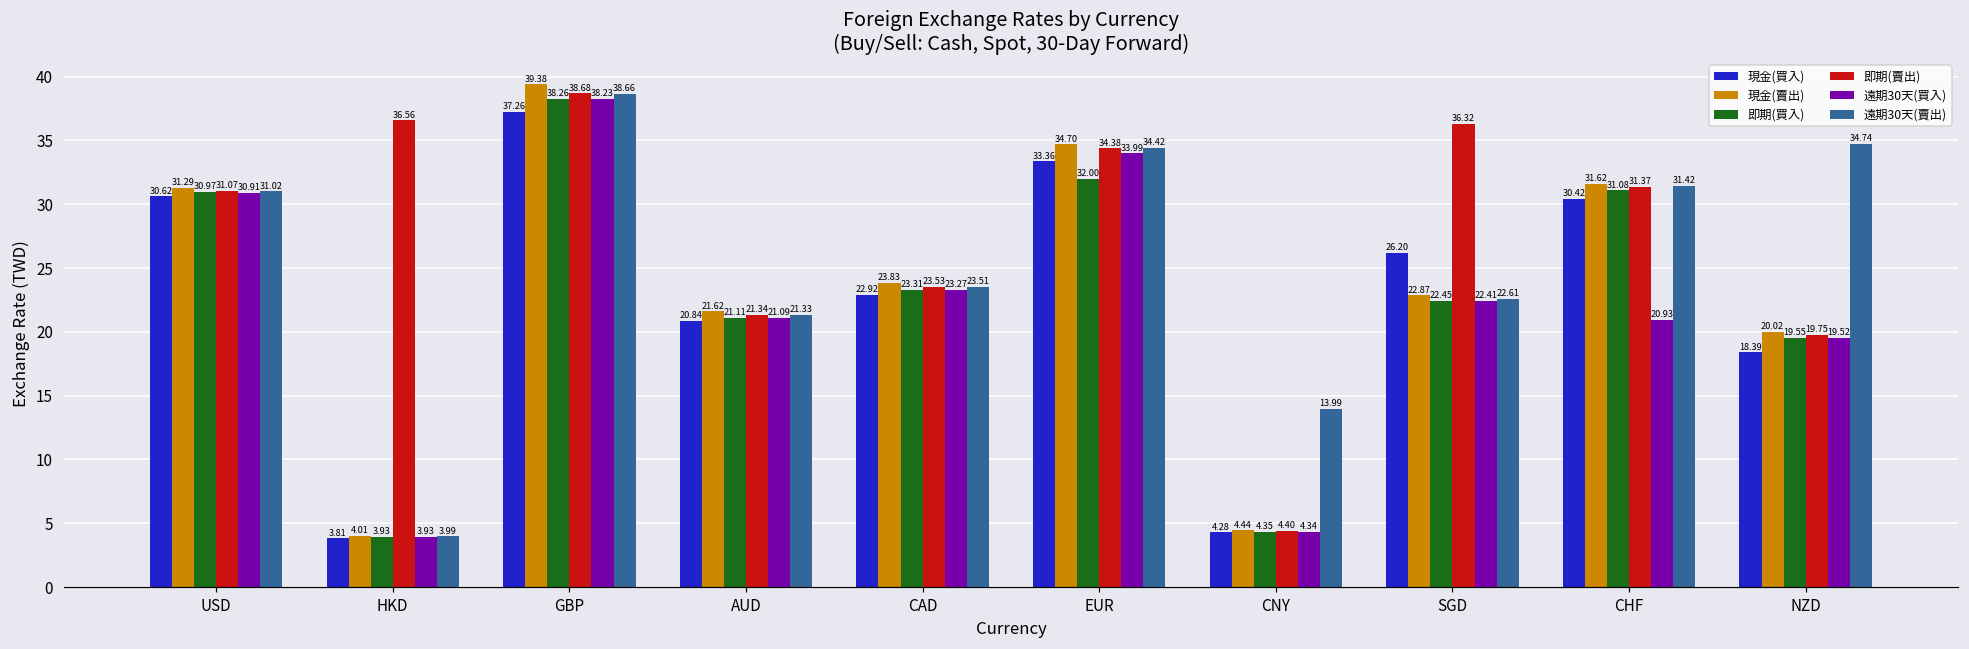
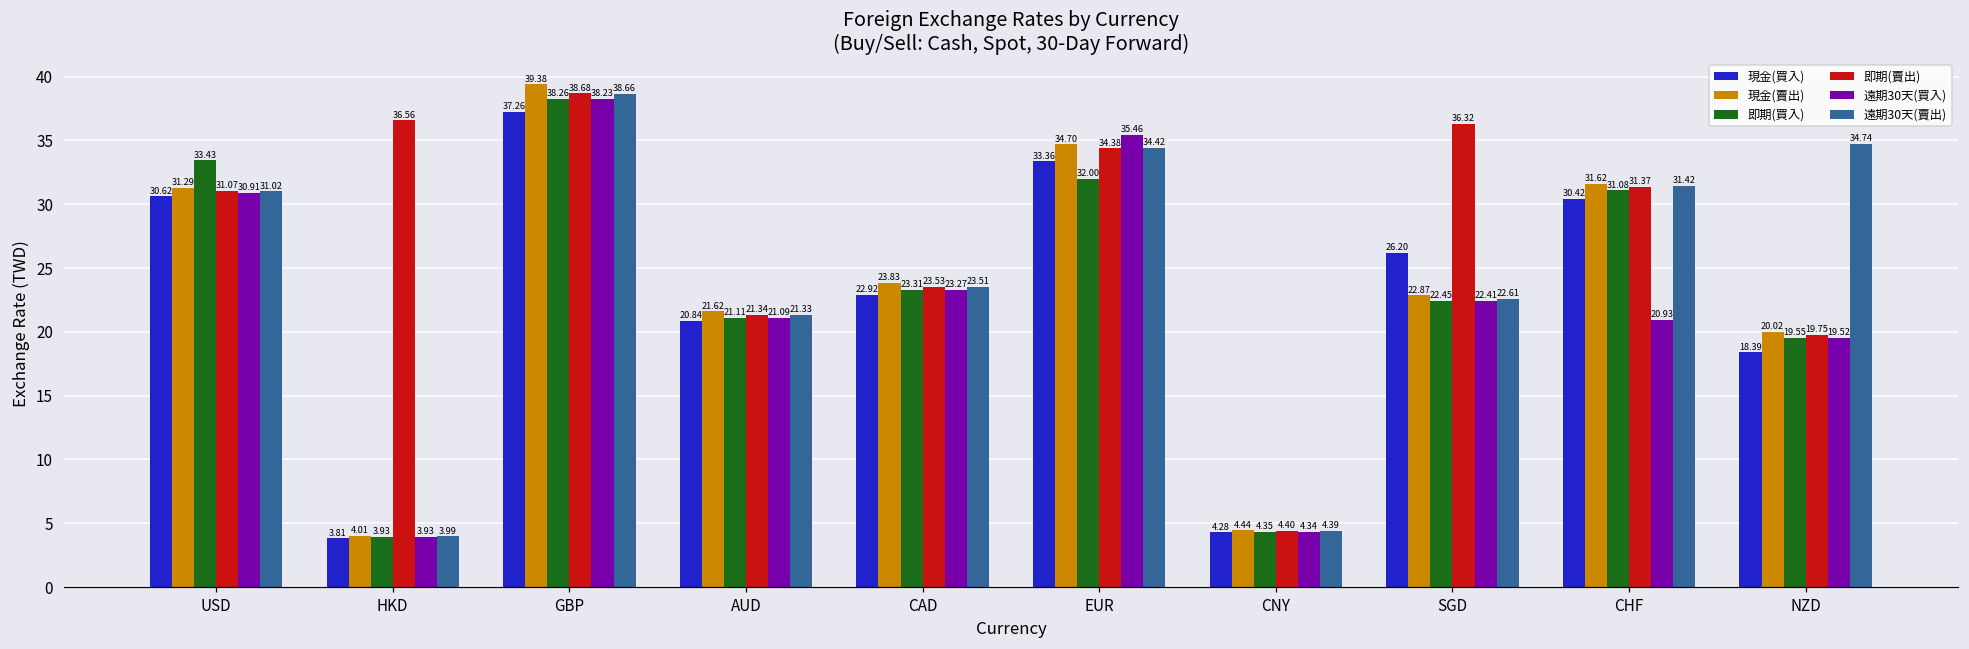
即期(買入), USD: 30.97 -> 33.43
遠期30天(買入), EUR: 33.99 -> 35.46
遠期30天(賣出), CNY: 13.99 -> 4.39
